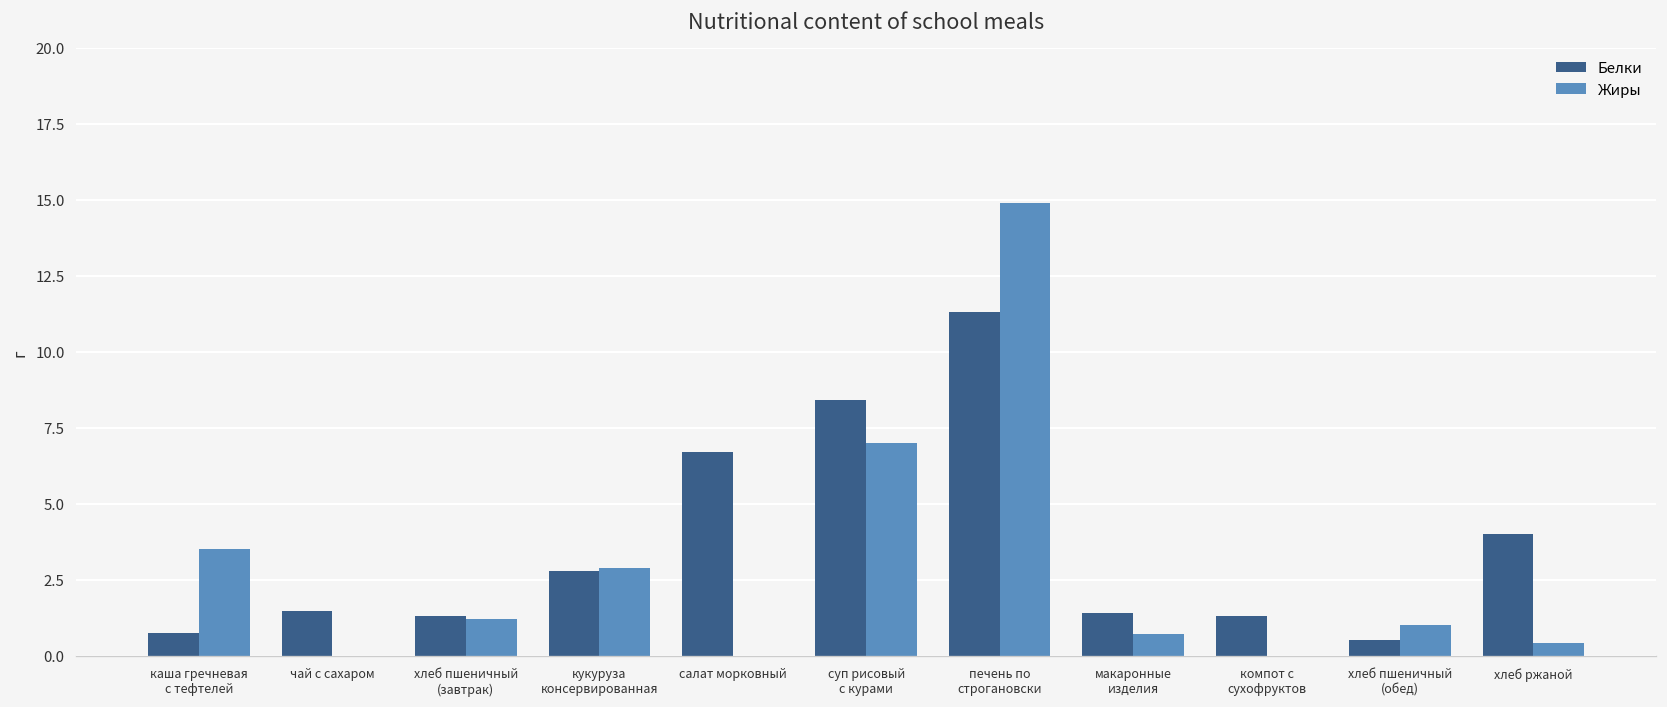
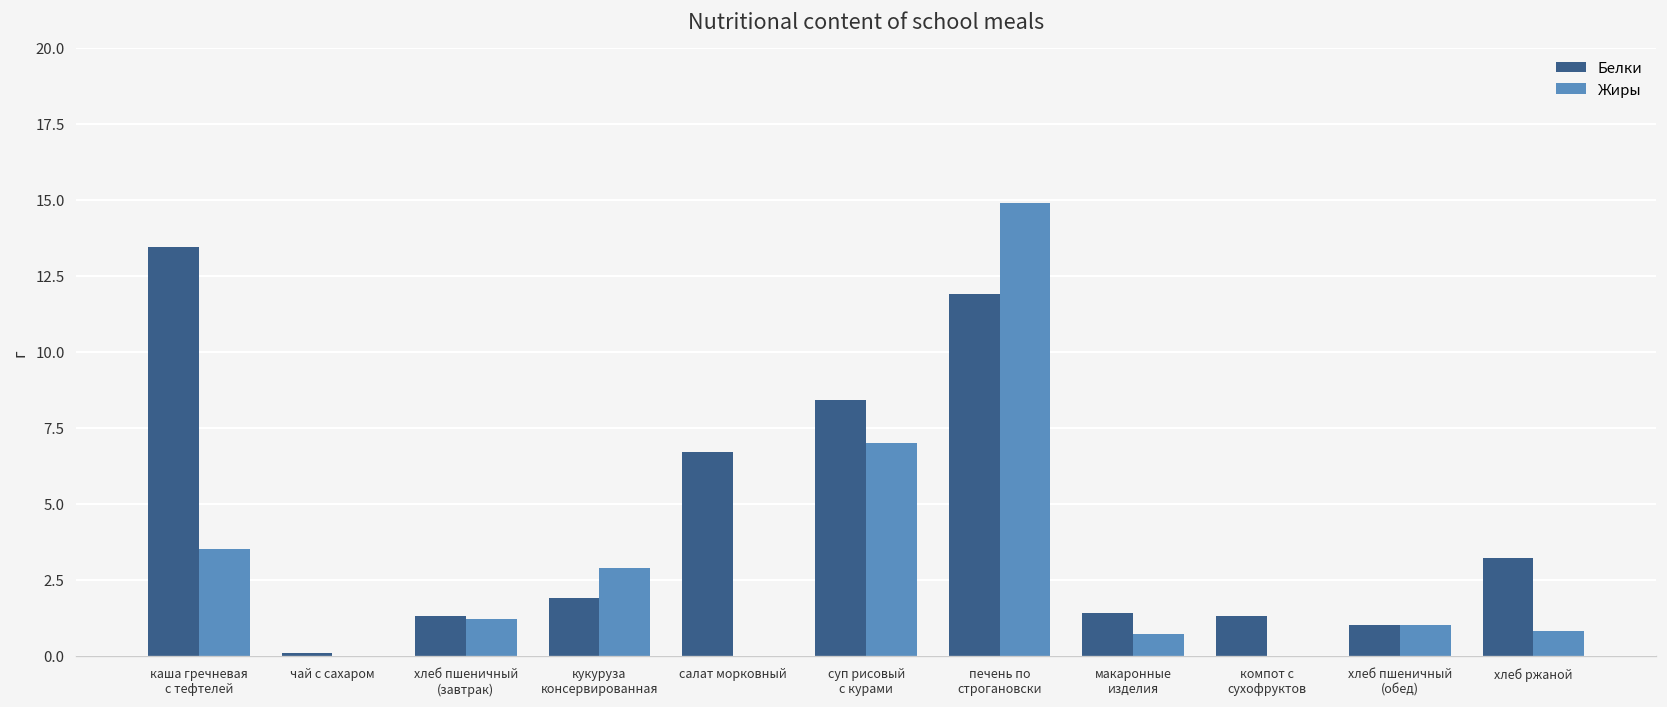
Белки, каша гречневая с тефтелей: 0.8 -> 13.5
Белки, чай с сахаром: 1.5 -> 0.1
Белки, кукуруза консервированная: 2.8 -> 1.9
Белки, печень по строгановски: 11.3 -> 11.9
Белки, хлеб пшеничный (обед): 0.5 -> 1.0
Белки, хлеб ржаной: 4.0 -> 3.2
Жиры, хлеб ржаной: 0.4 -> 0.8
